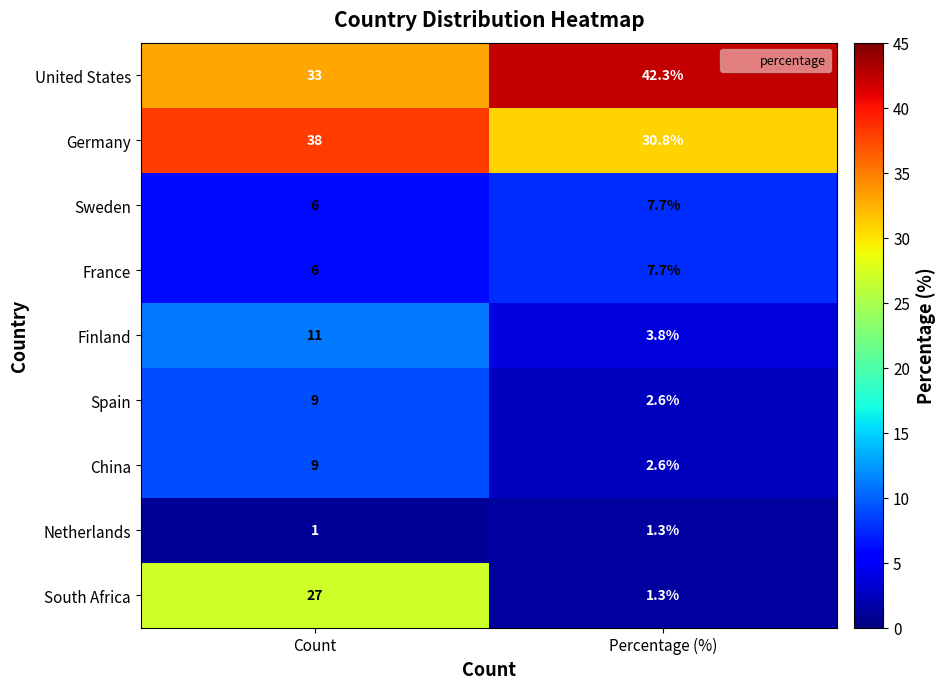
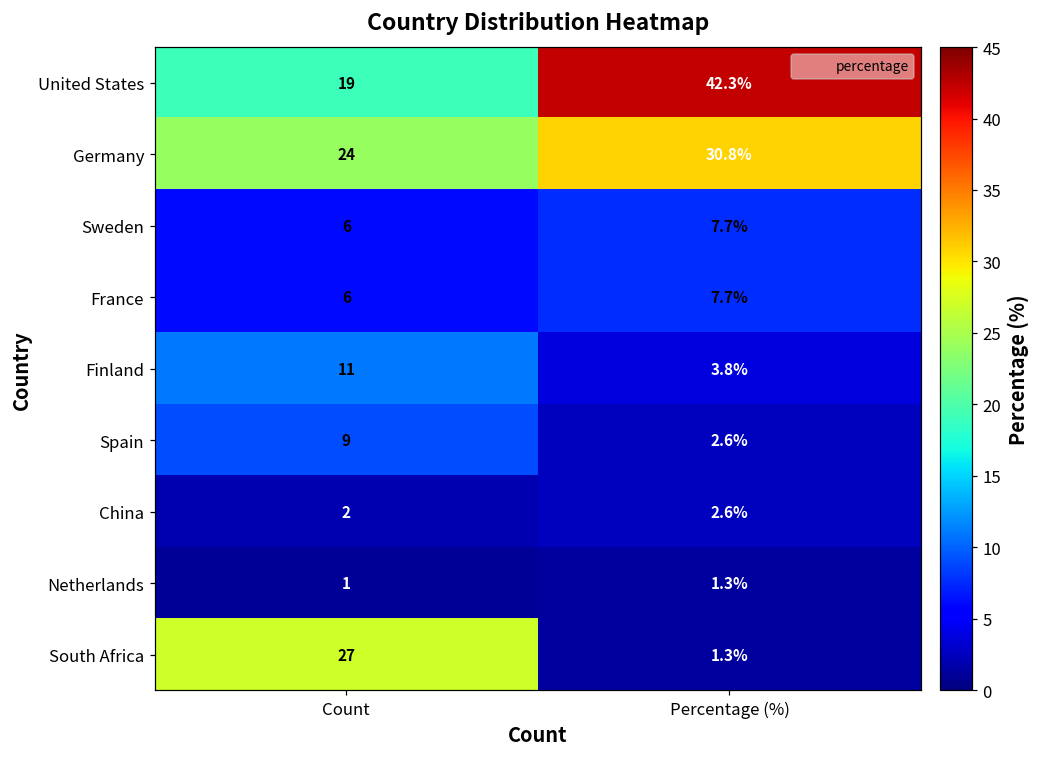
United States, Count: 33 -> 19
Germany, Count: 38 -> 24
China, Count: 9 -> 2
